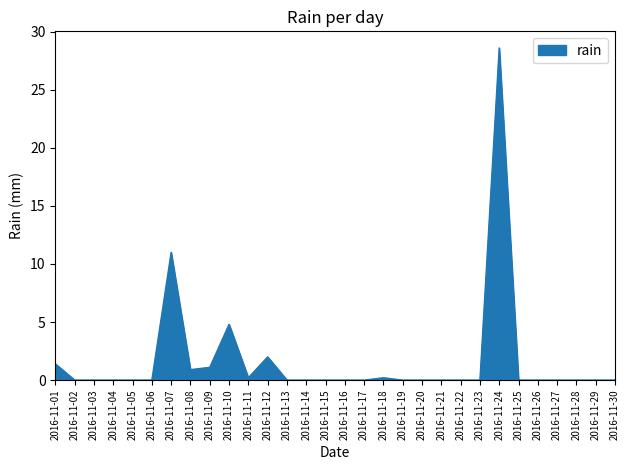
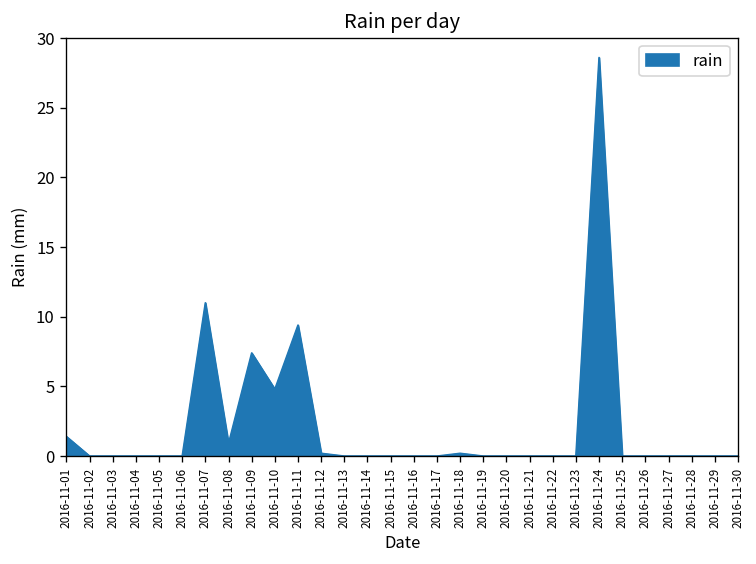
2016-11-09: 1.1 -> 7.4
2016-11-11: 0.2 -> 9.4
2016-11-12: 2.0 -> 0.2
